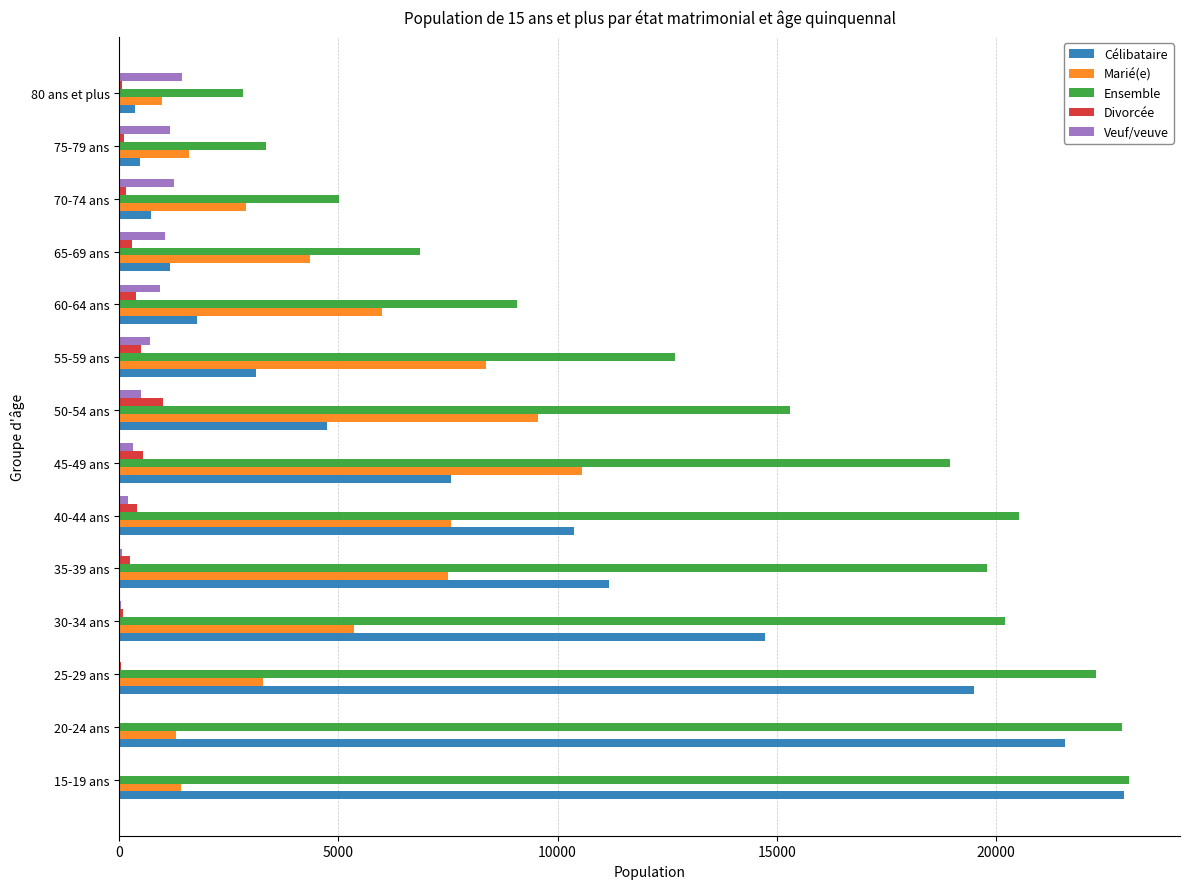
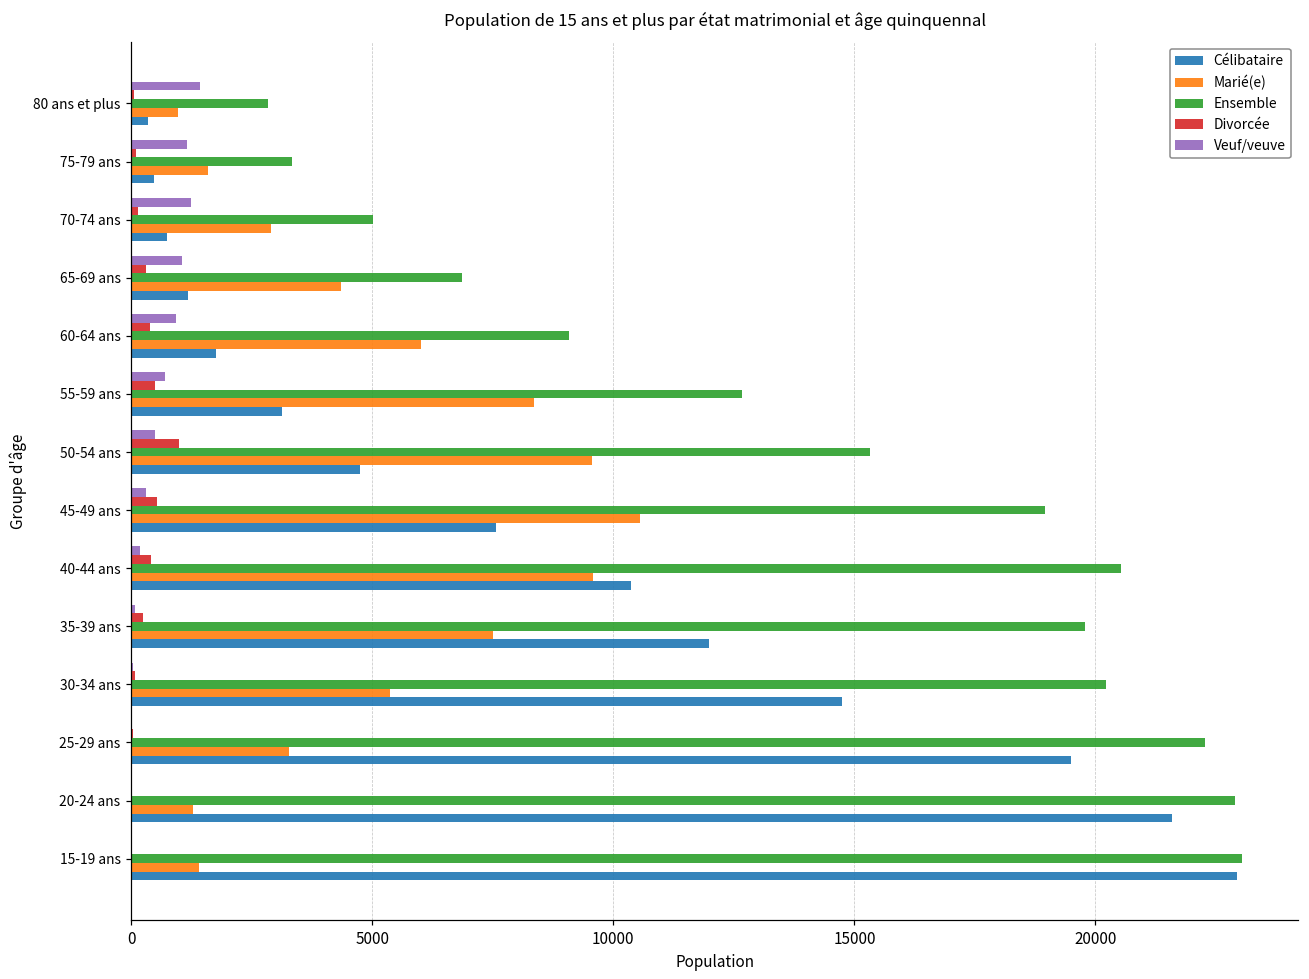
Marié(e), 40-44 ans: 7600 -> 9600
Célibataire, 35-39 ans: 11200 -> 12000
